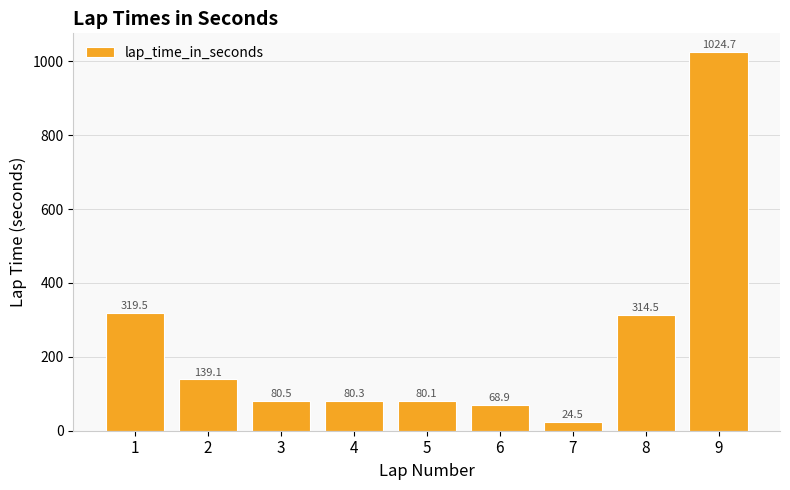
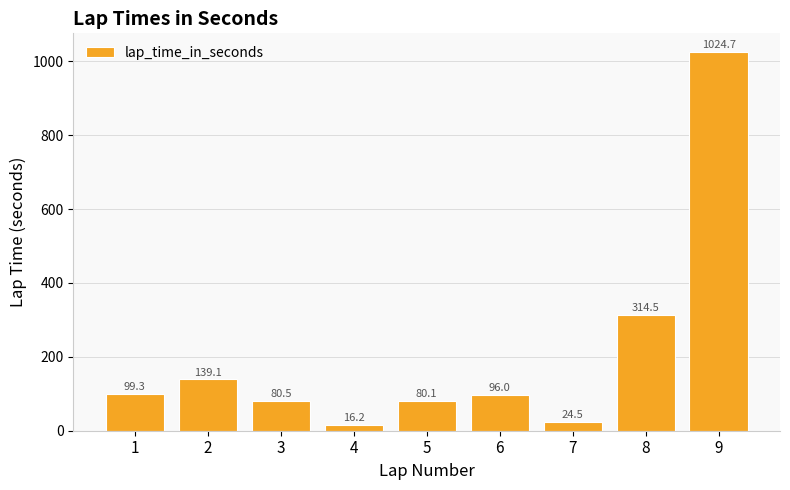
1: 319.5 -> 99.3
4: 80.3 -> 16.2
6: 68.9 -> 96.0
